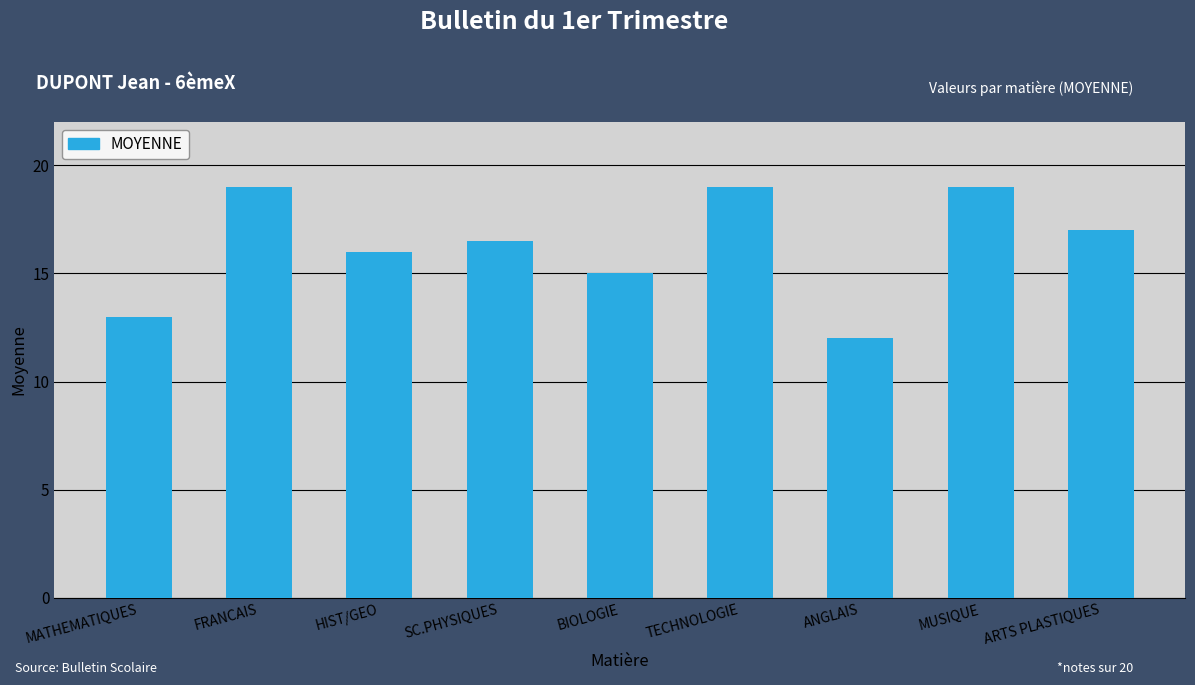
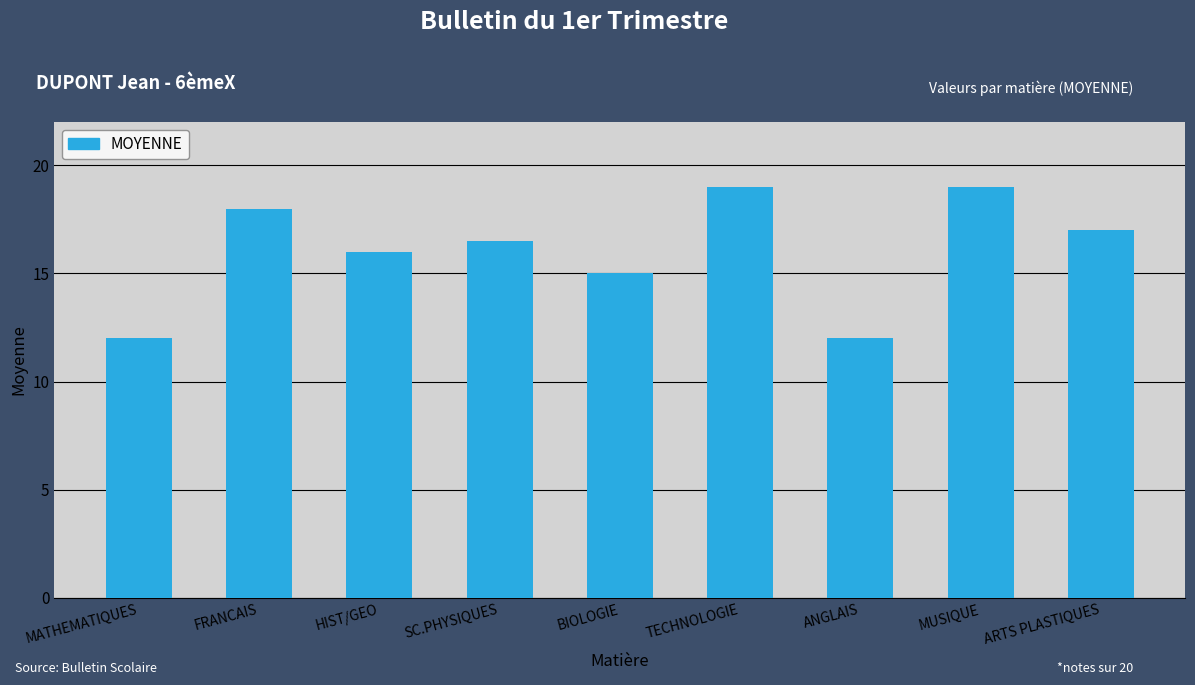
MATHEMATIQUES: 13 -> 12
FRANCAIS: 19 -> 18
